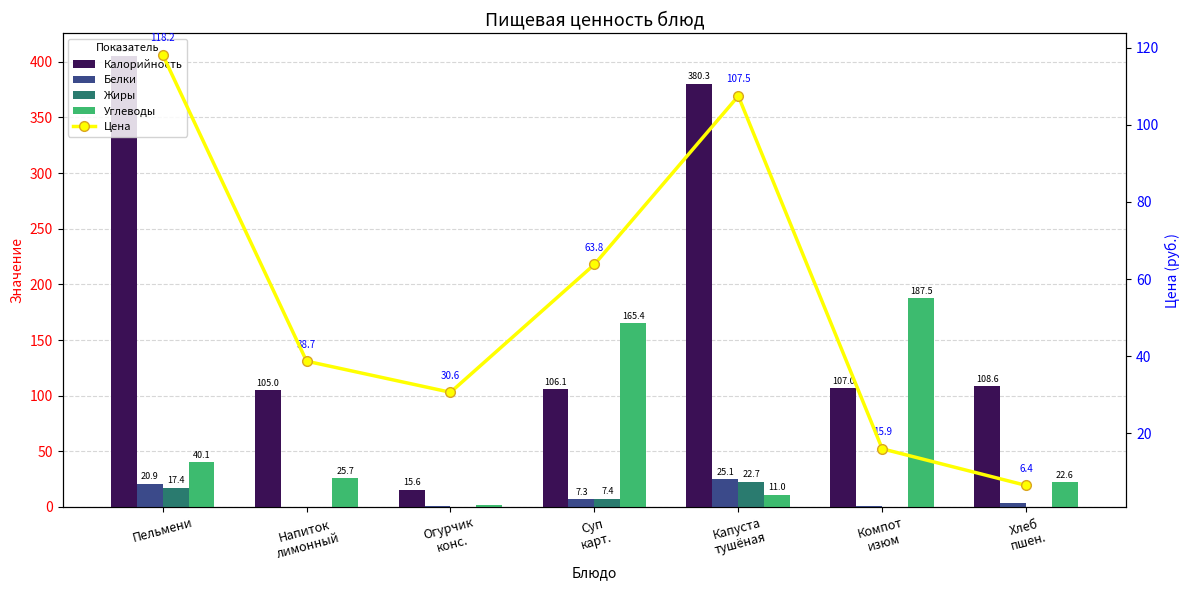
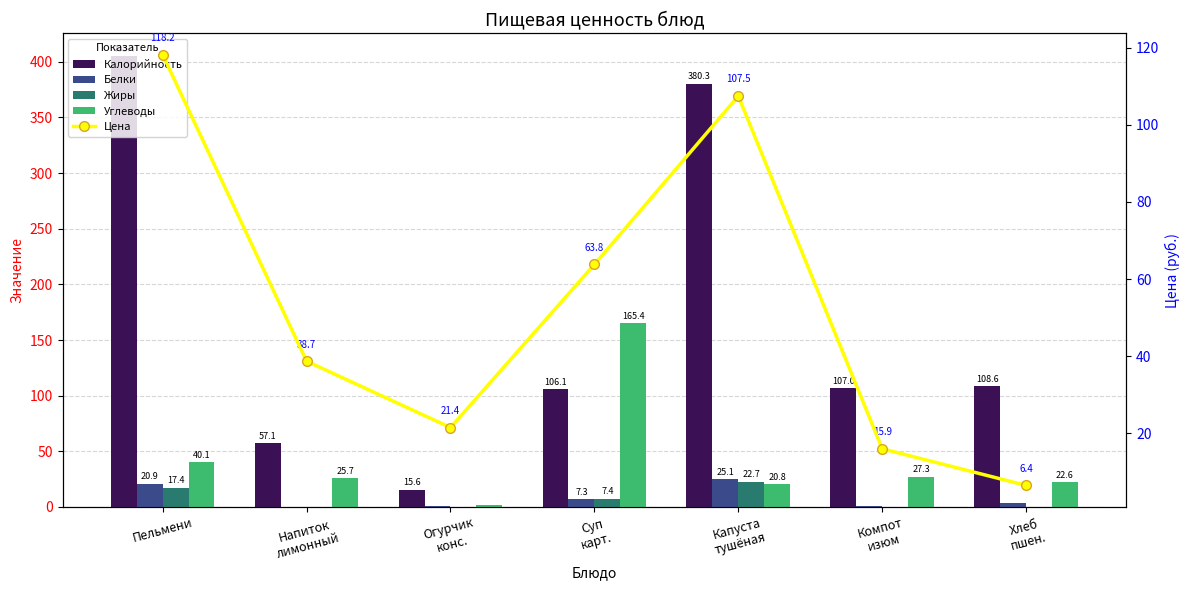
Калорийность, Напиток лимонный: 105.0 -> 57.1
Углеводы, Капуста тушёная: 11.0 -> 20.8
Углеводы, Компот изюм: 187.5 -> 27.3
Цена, Огурчик конс.: 30.6 -> 21.4
